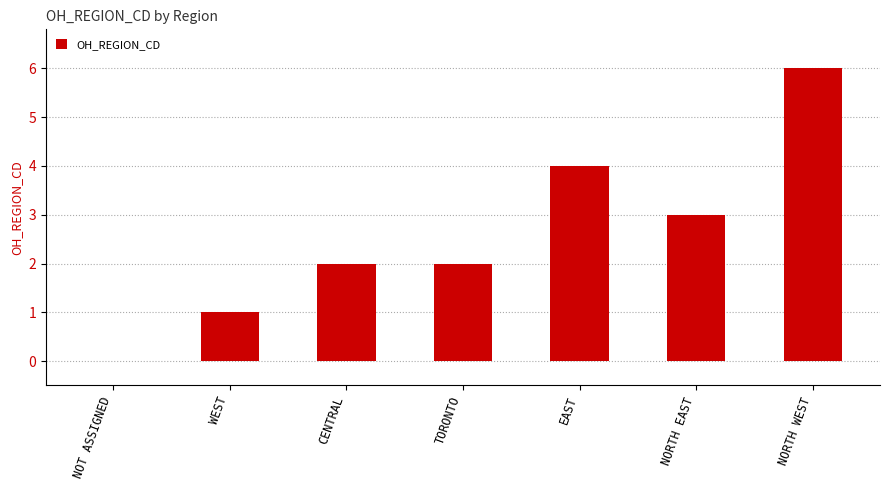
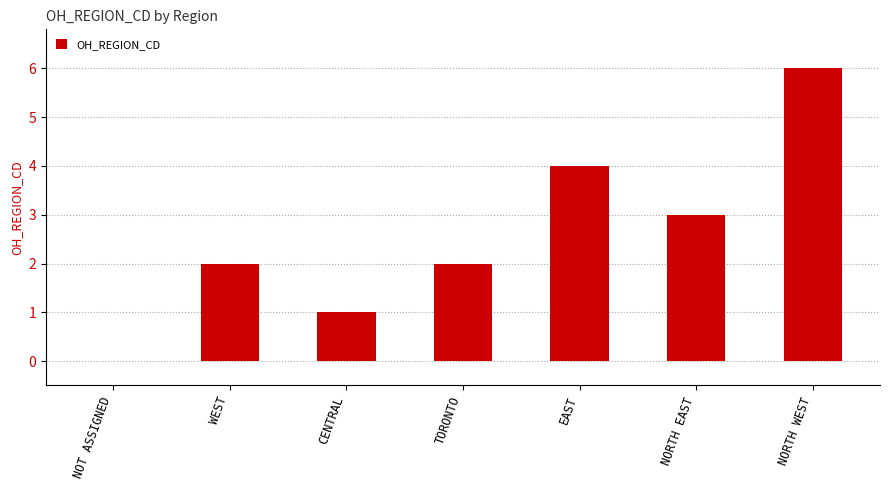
WEST: 1 -> 2
CENTRAL: 2 -> 1
